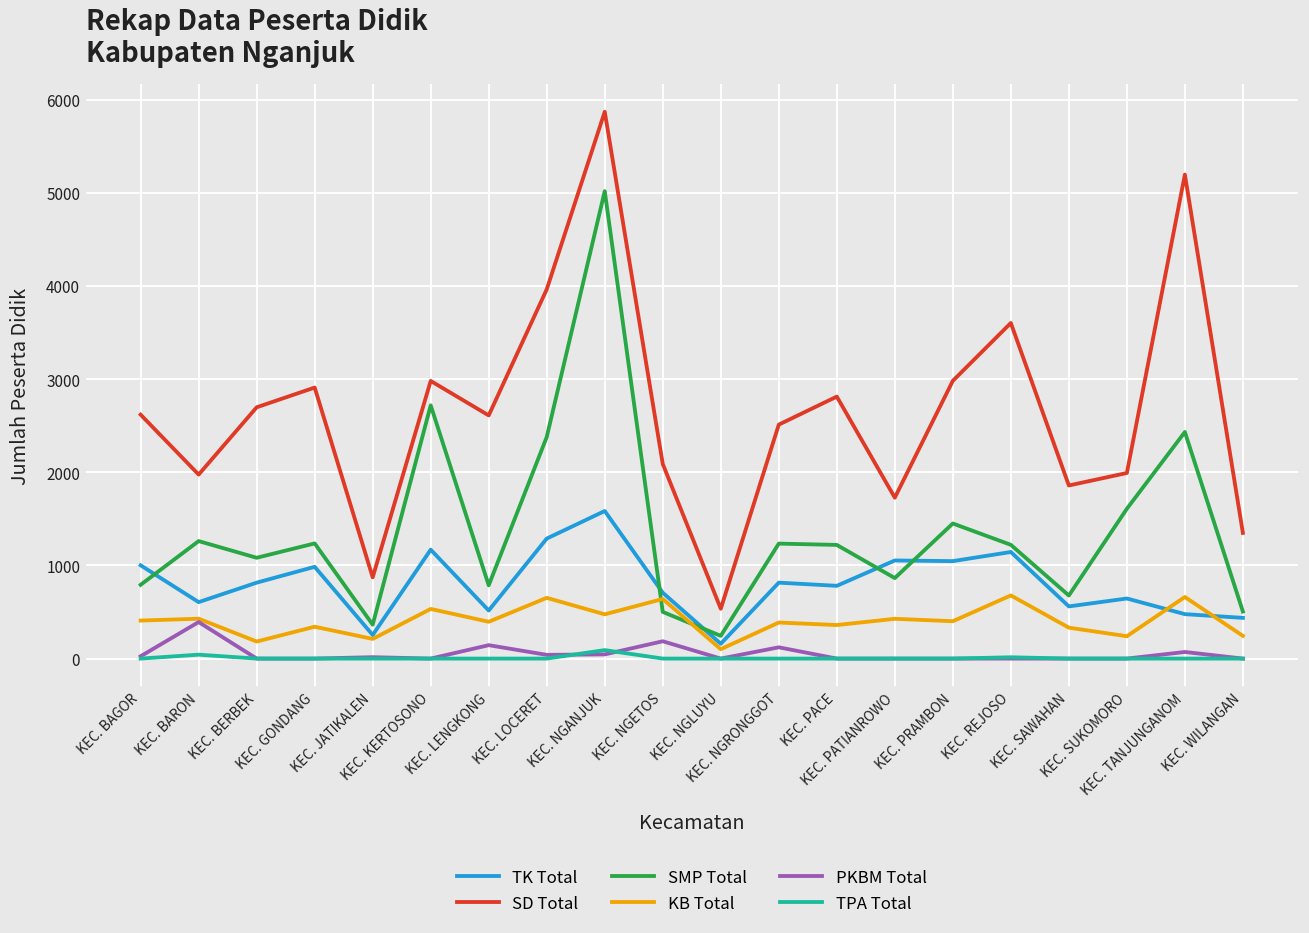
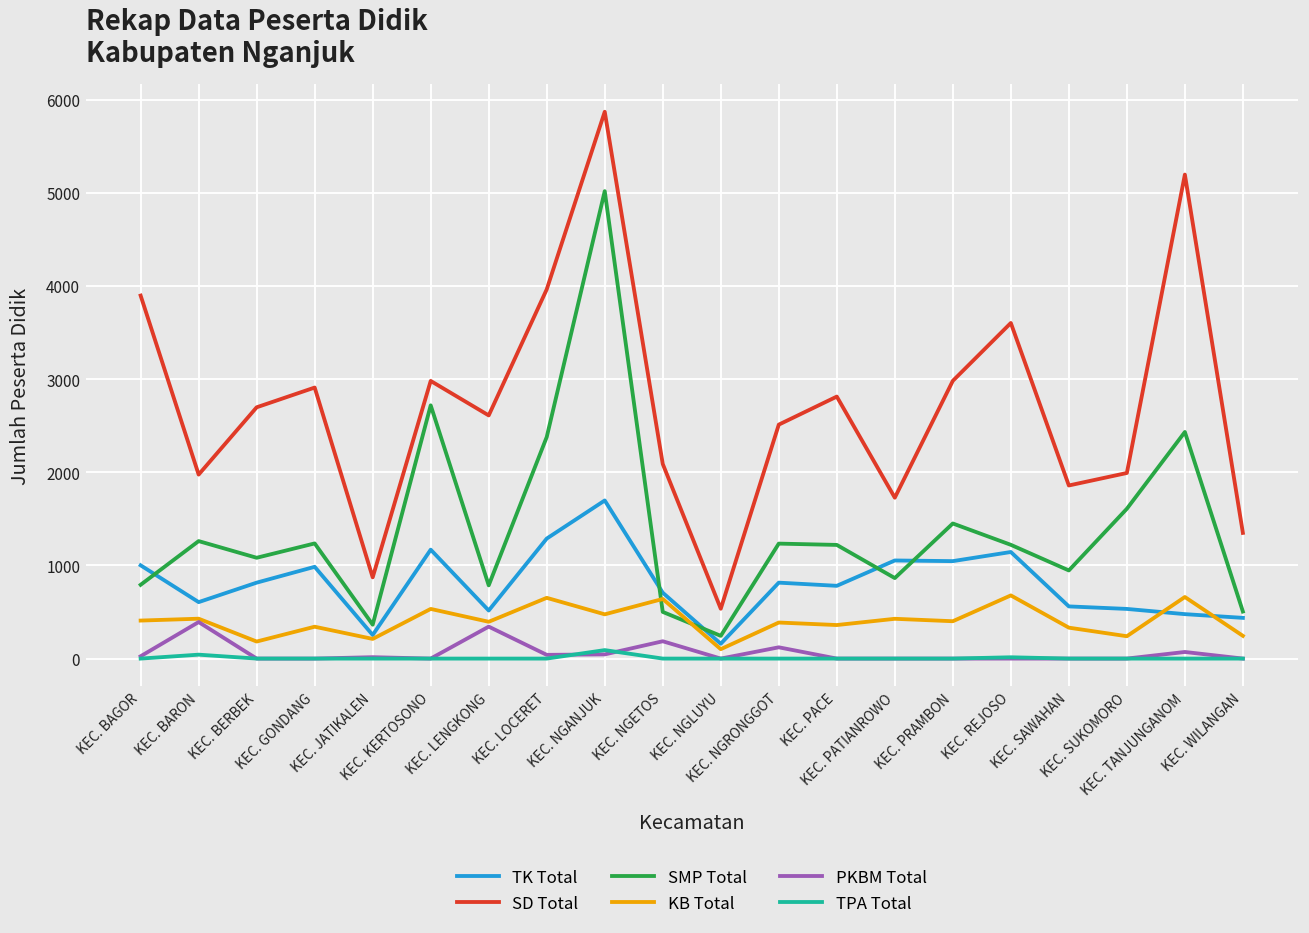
SD Total, KEC. BAGOR: 2600 -> 3900
PKBM Total, KEC. LENGKONG: 100 -> 300
TK Total, KEC. NGANJUK: 1600 -> 1700
SMP Total, KEC. SAWAHAN: 700 -> 900
TK Total, KEC. SUKOMORO: 600 -> 500
